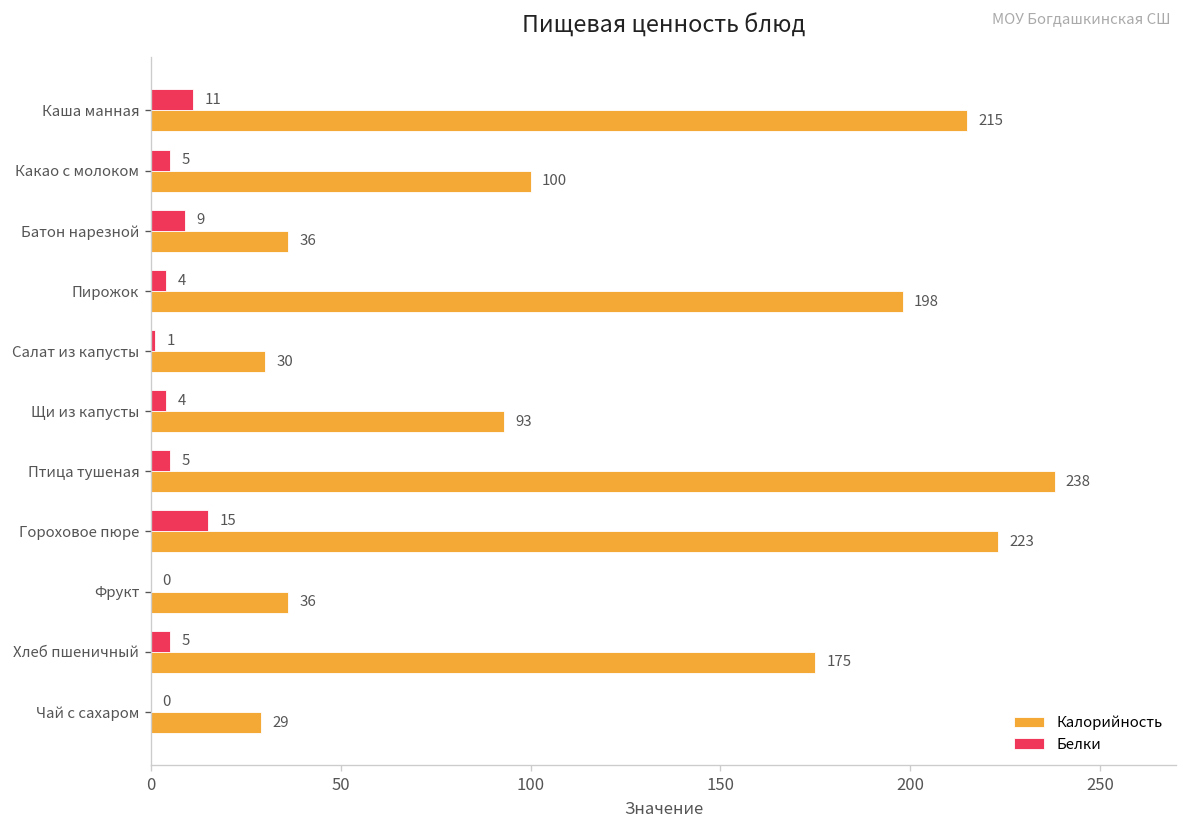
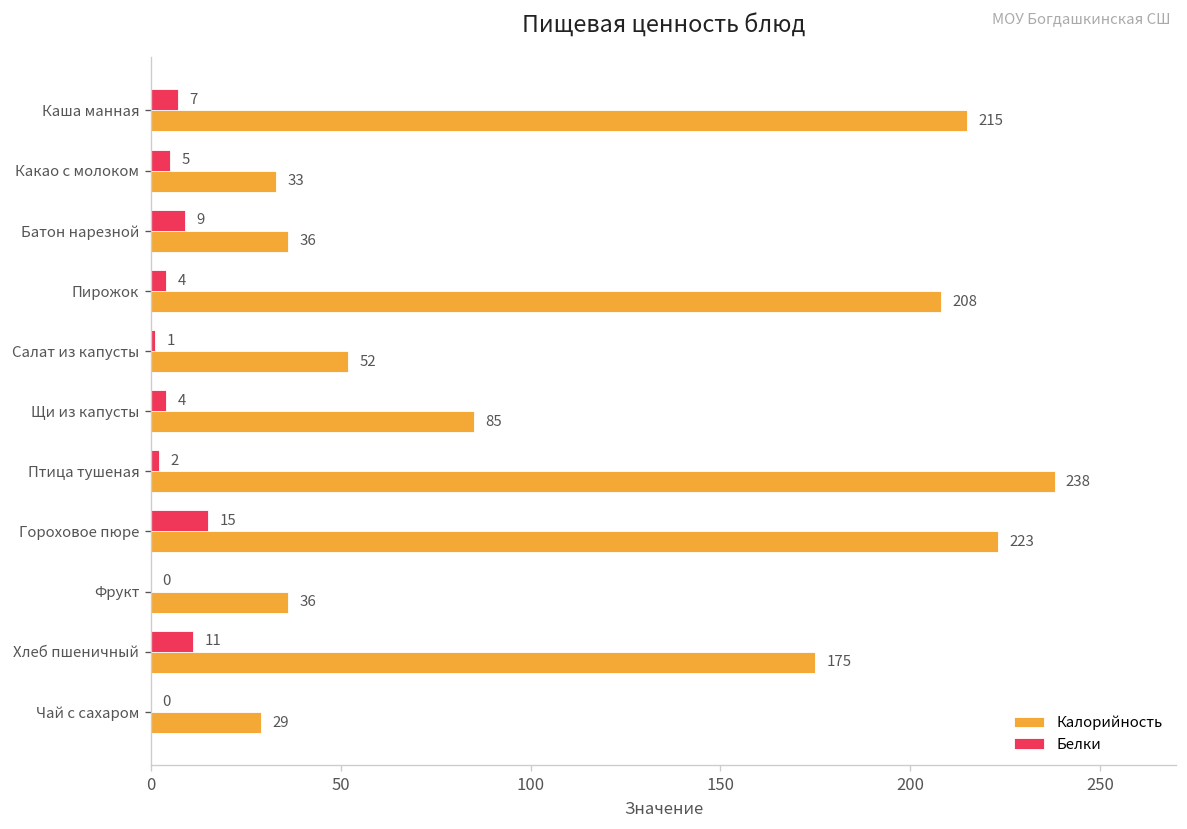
Белки, Каша манная: 11 -> 7
Калорийность, Какао с молоком: 100 -> 33
Калорийность, Пирожок: 198 -> 208
Калорийность, Салат из капусты: 30 -> 52
Калорийность, Щи из капусты: 93 -> 85
Белки, Птица тушеная: 5 -> 2
Белки, Хлеб пшеничный: 5 -> 11
